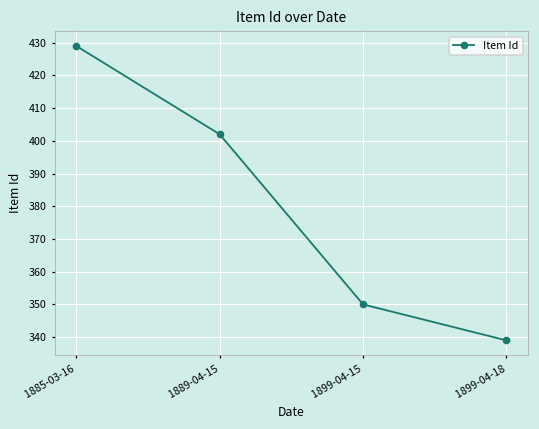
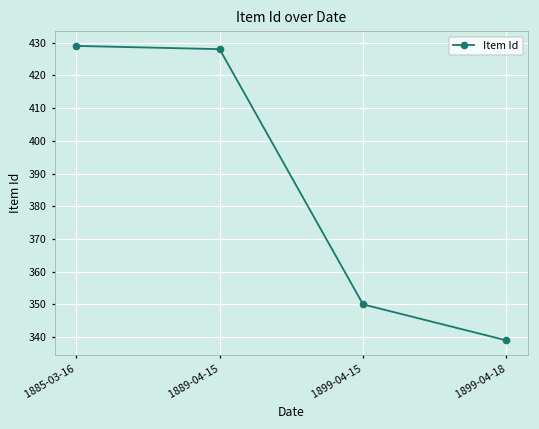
1889-04-15: 402 -> 428
